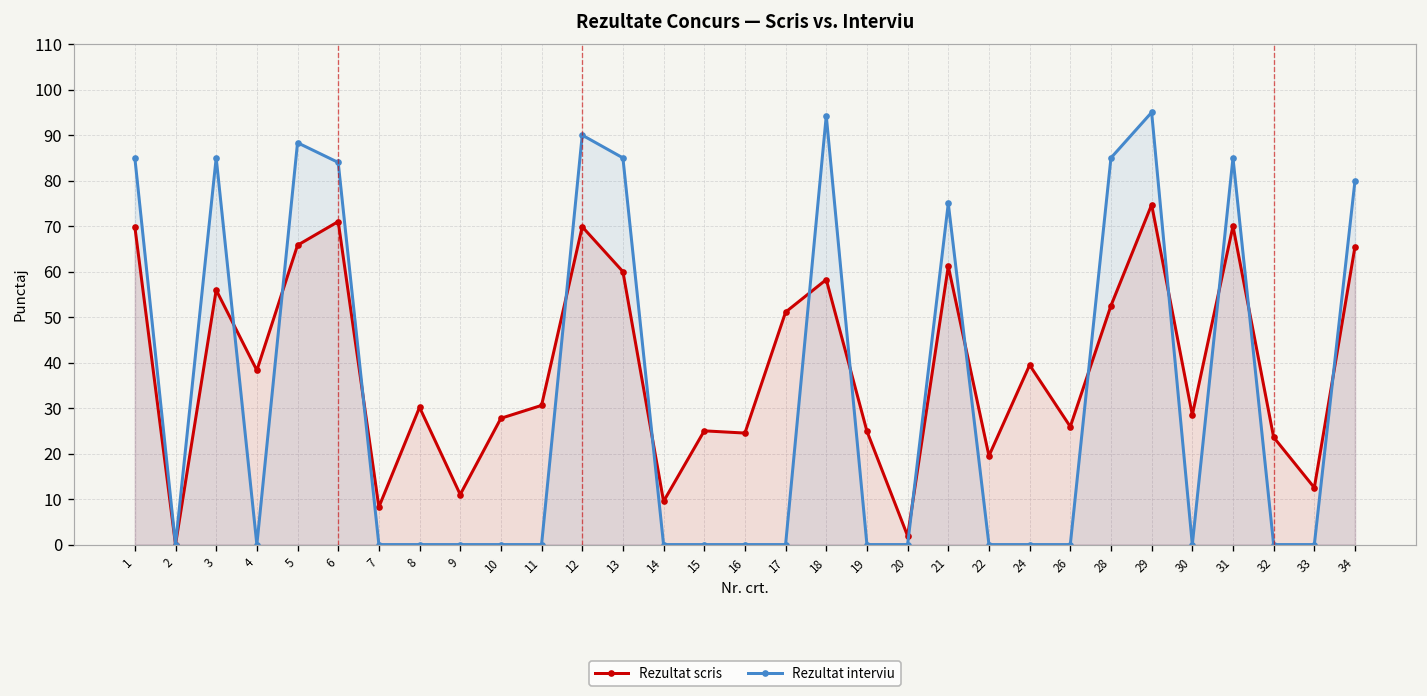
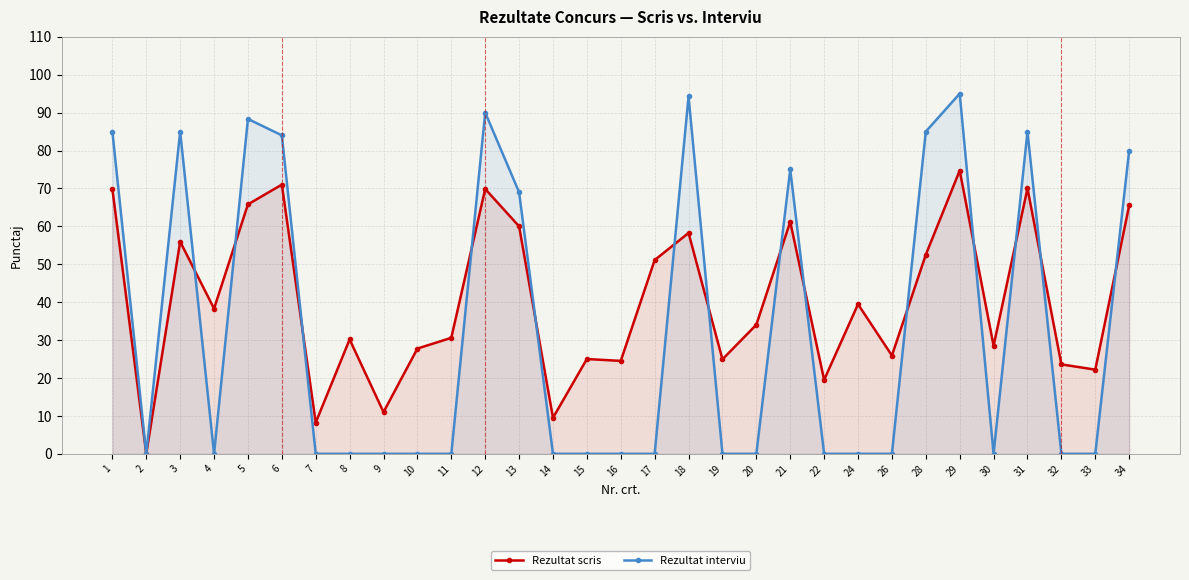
Rezultat interviu, 13: 85 -> 69
Rezultat scris, 20: 2 -> 34
Rezultat scris, 33: 13 -> 22
